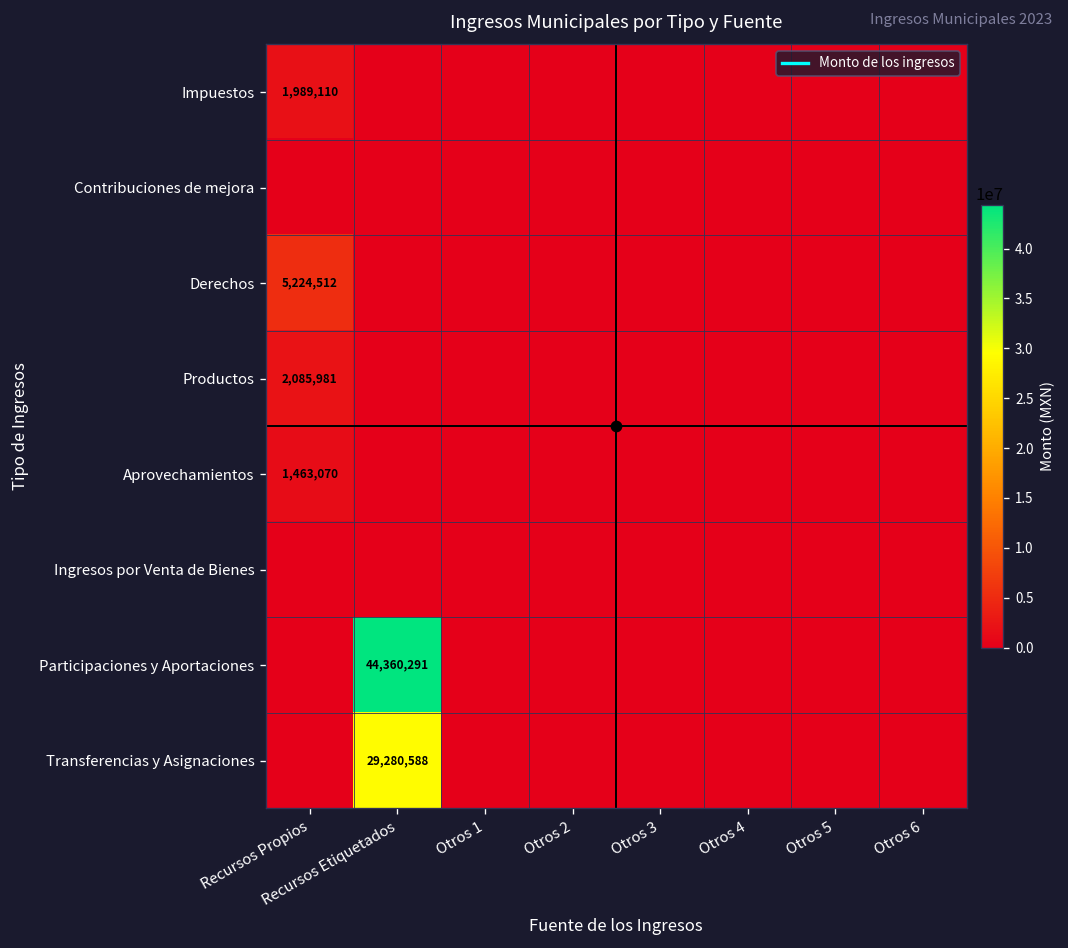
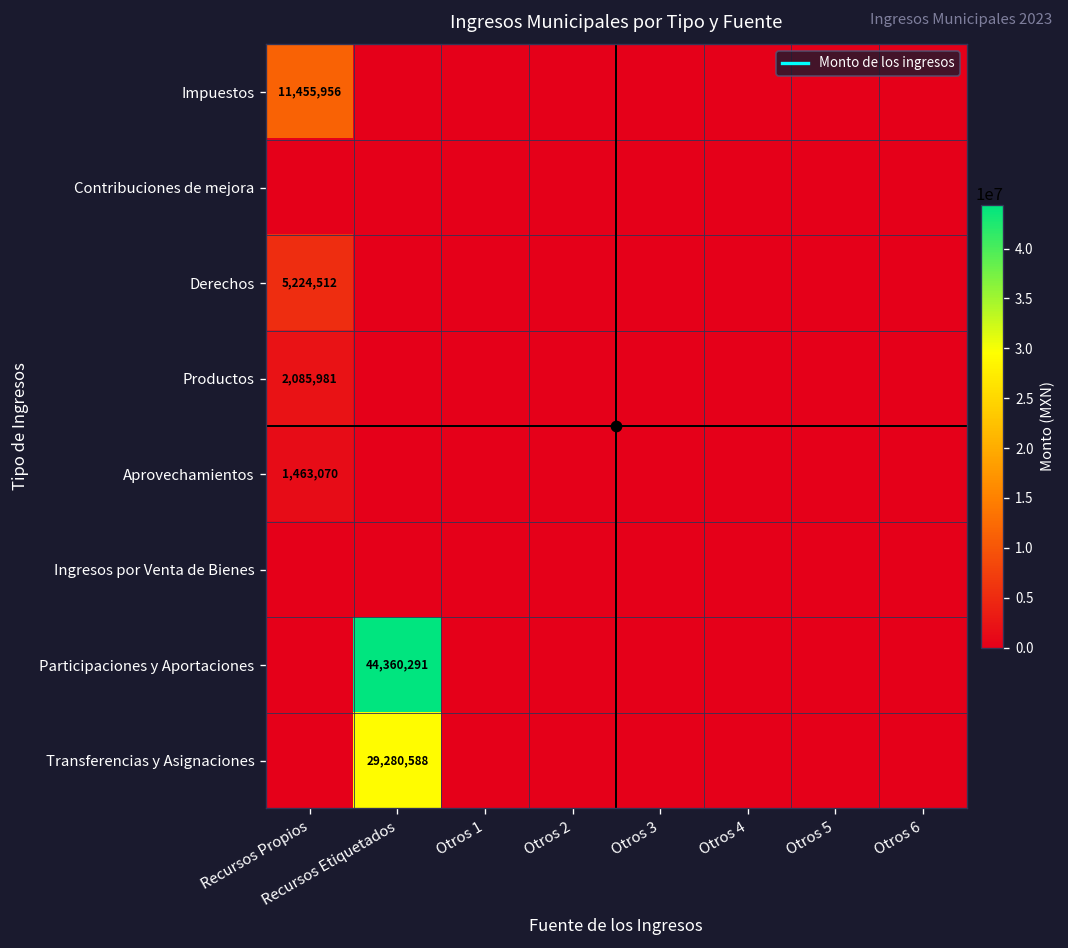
Impuestos, Recursos Propios: 1,989,110 -> 11,455,956
